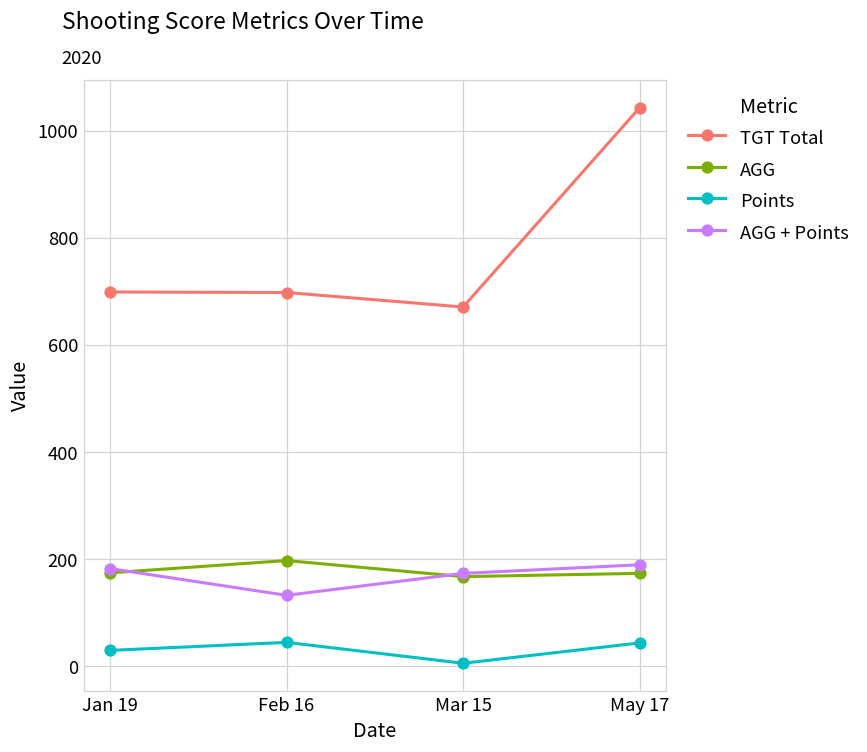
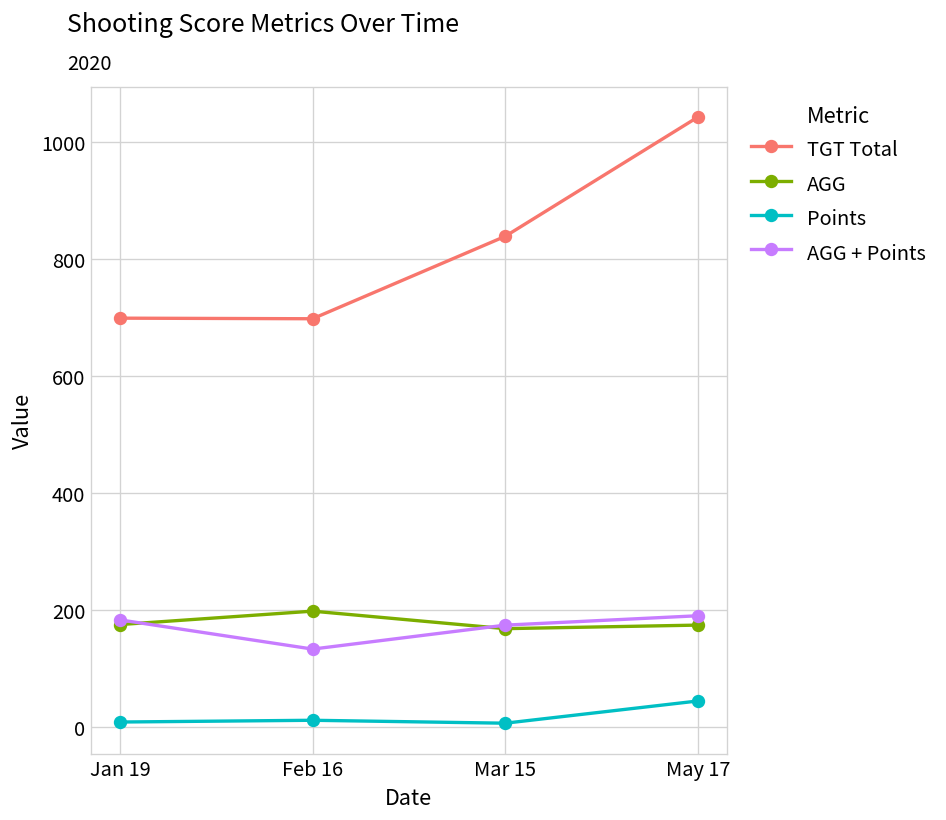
Points, Jan 19: 30 -> 10
Points, Feb 16: 50 -> 10
TGT Total, Mar 15: 670 -> 840
